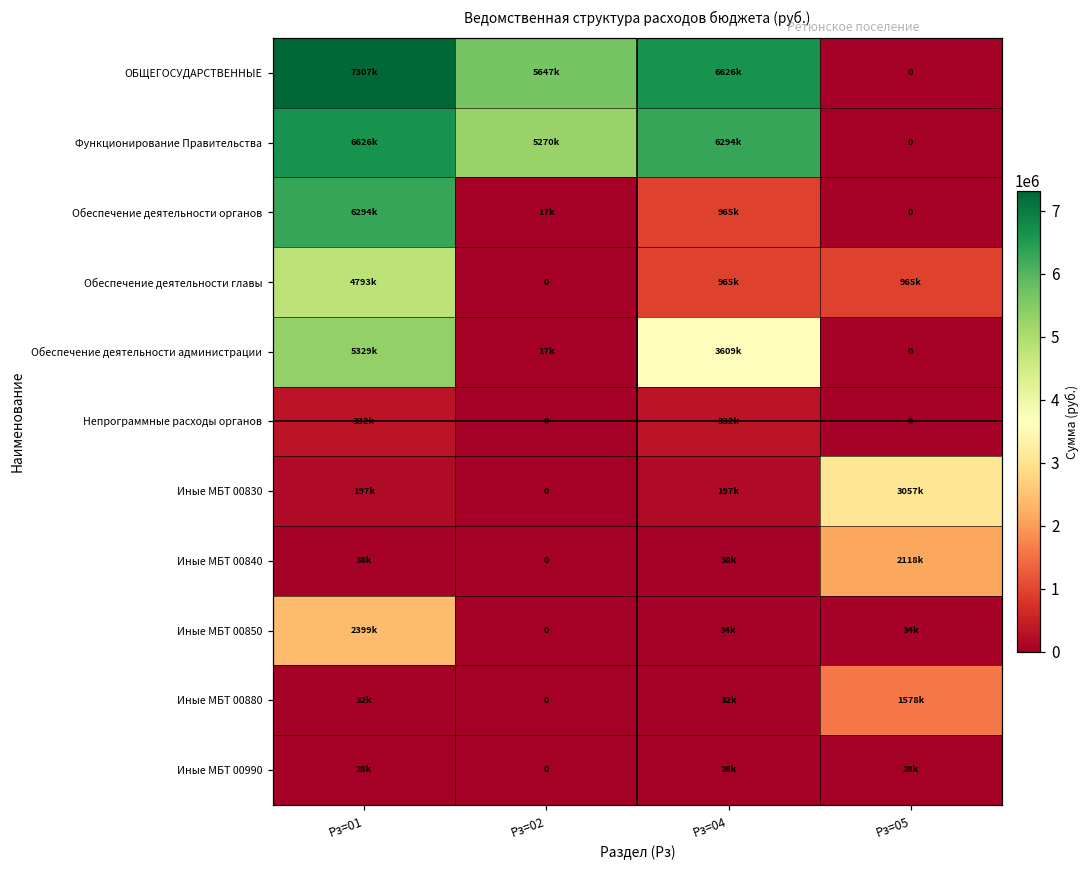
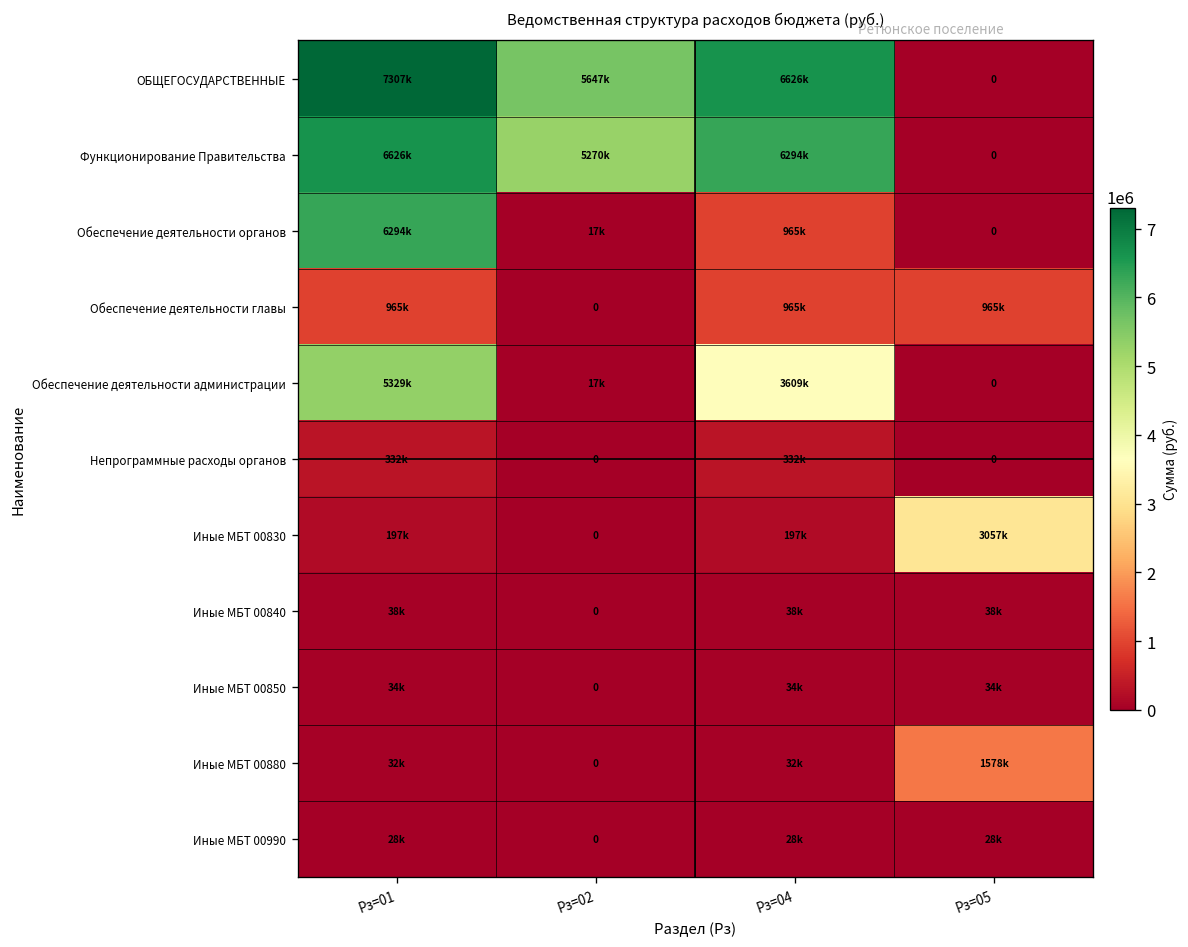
Обеспечение деятельности главы, Рз=01: 4793k -> 965k
Иные МБТ 00840, Рз=05: 2118k -> 38k
Иные МБТ 00850, Рз=01: 2399k -> 34k
